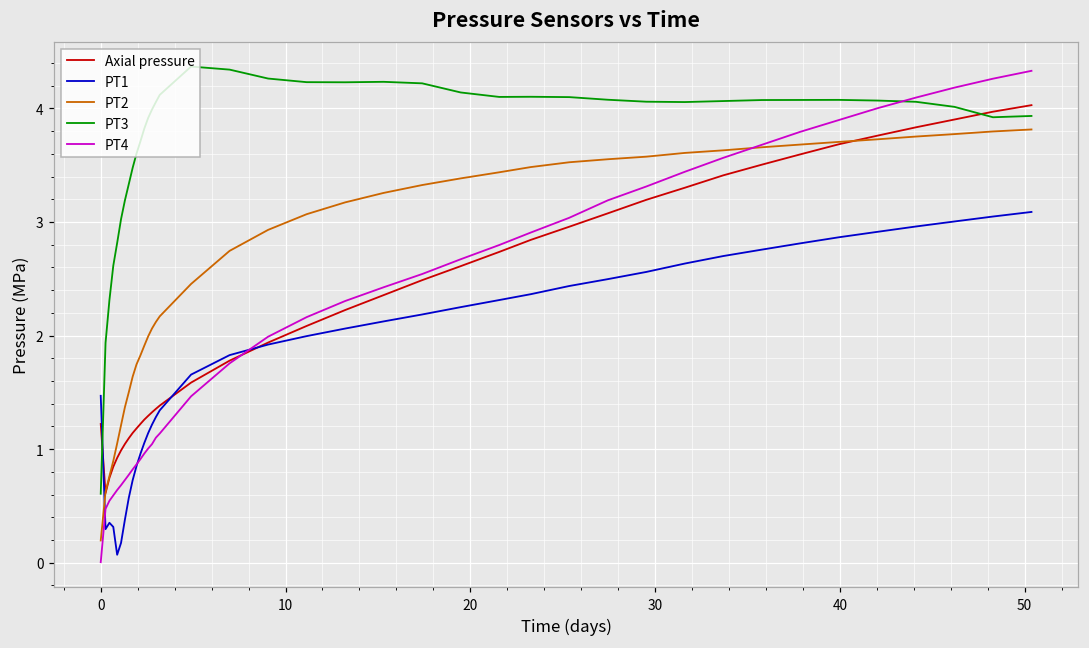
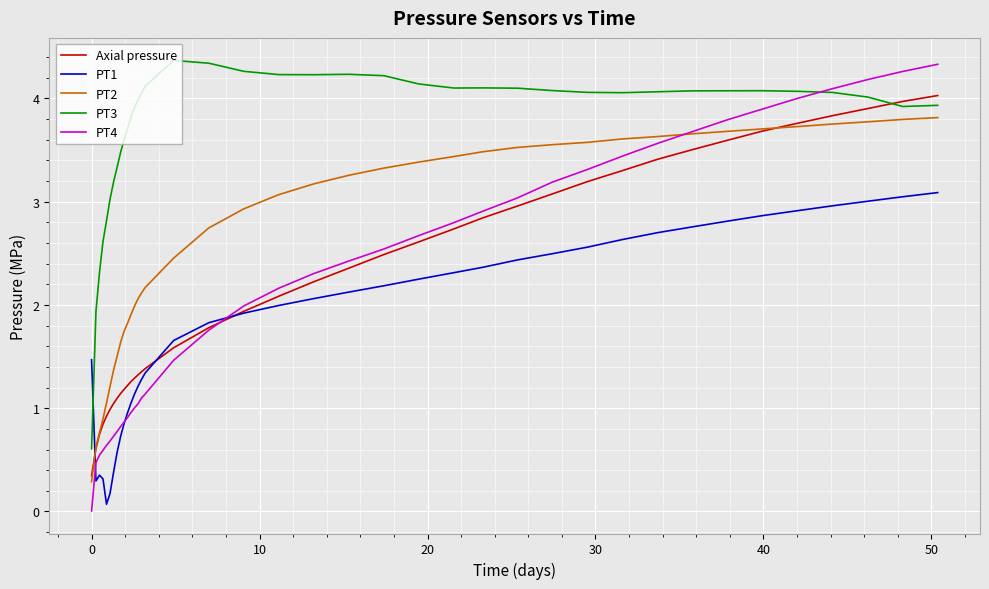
Axial pressure, 0: 1.22 -> 0.35
PT2, 0: 0.20 -> 0.29
